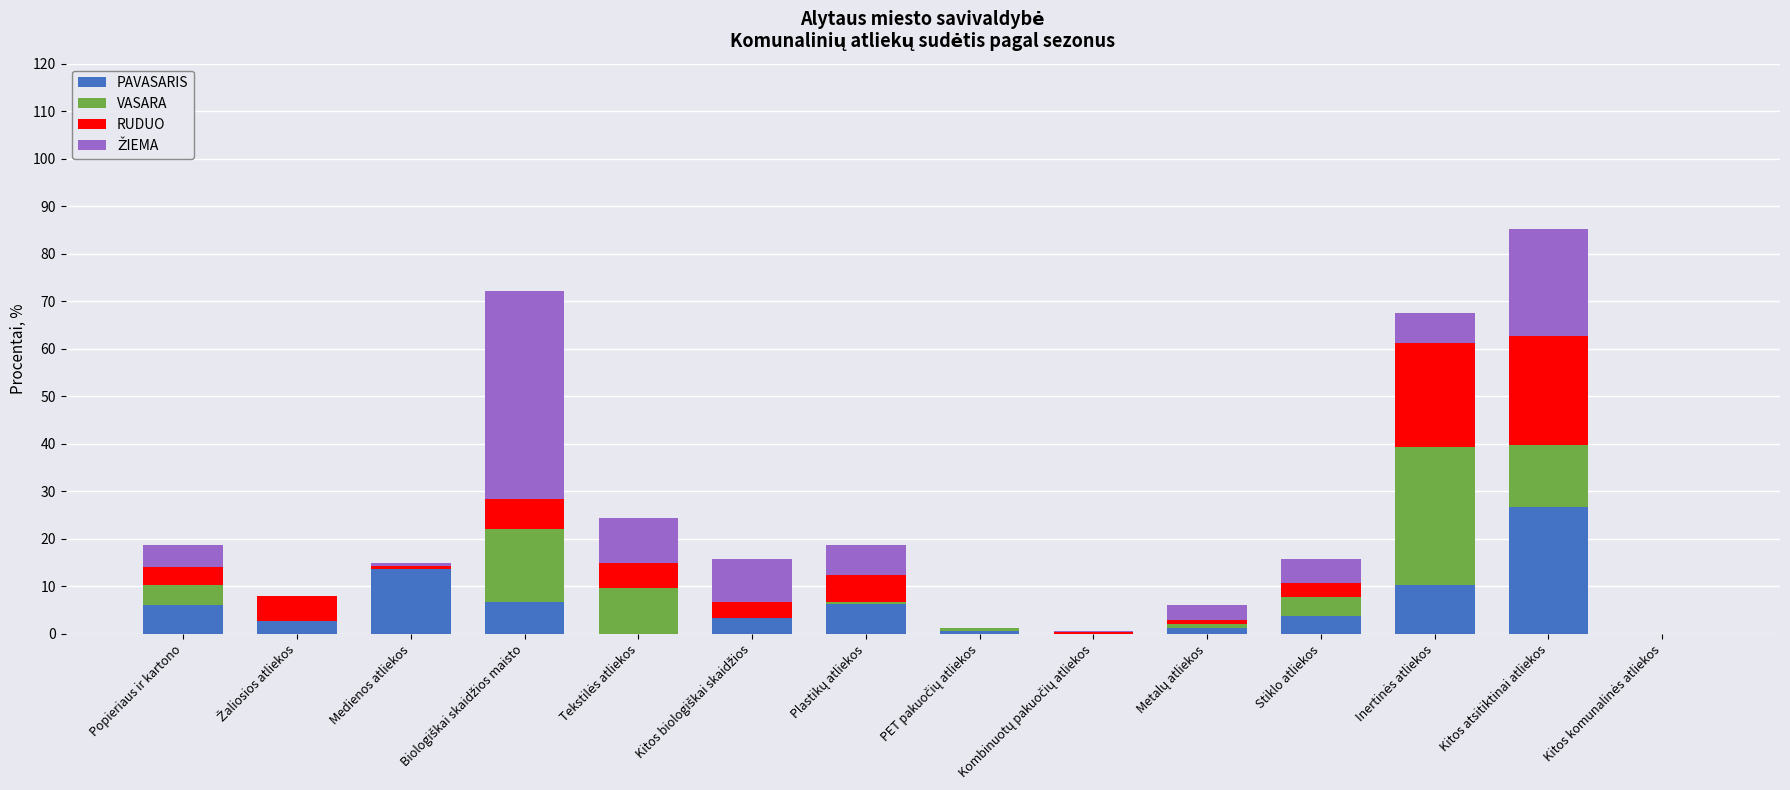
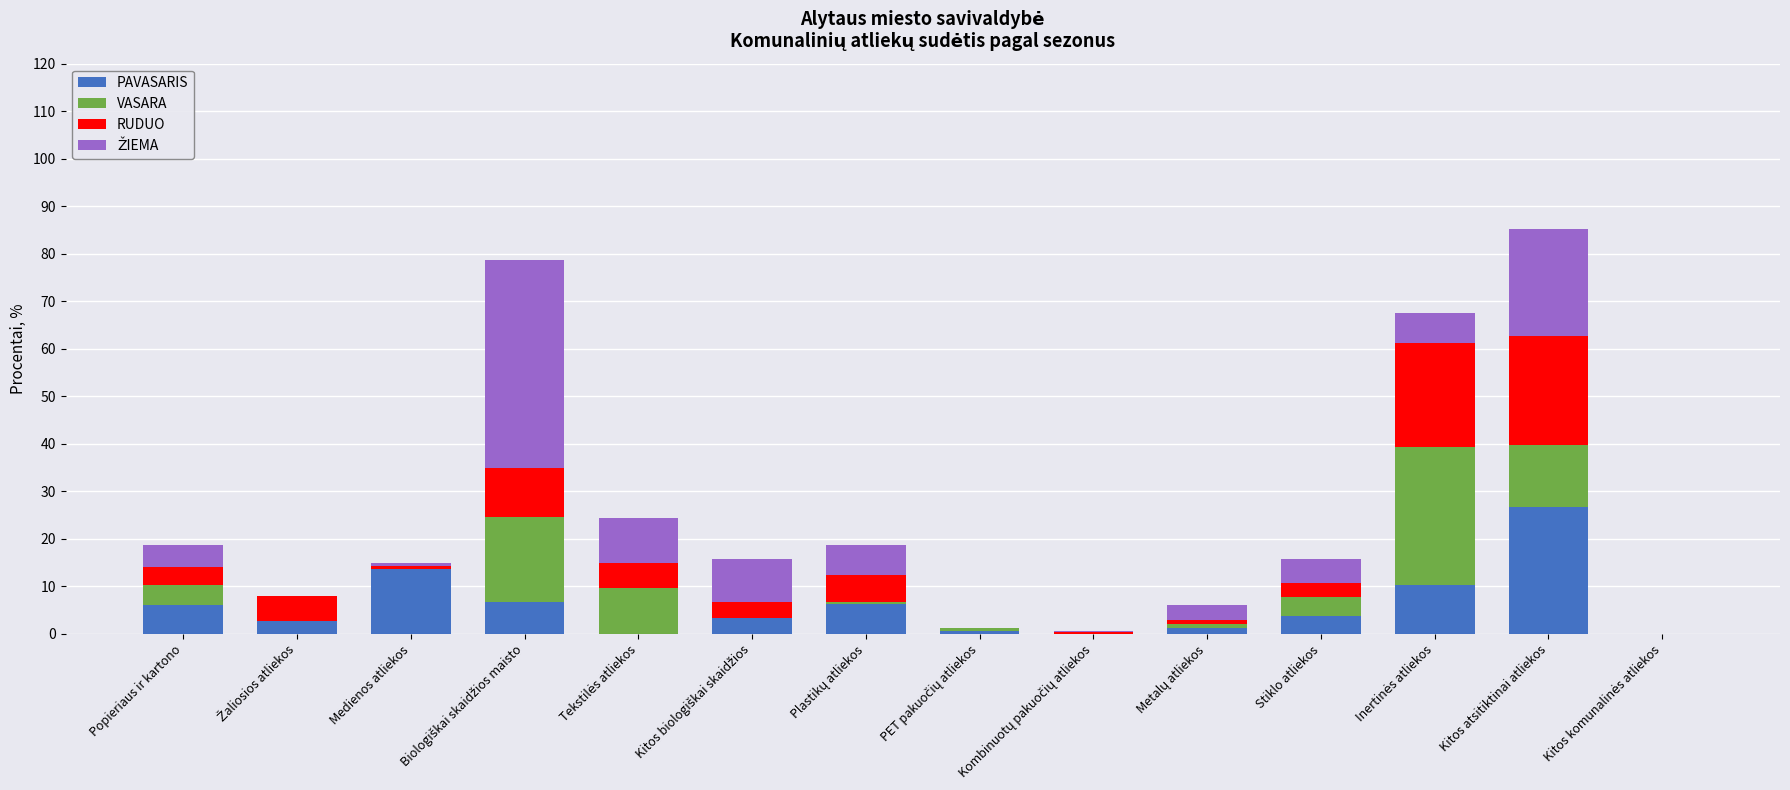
VASARA, Biologiškai skaidžios maisto: 15 -> 18
RUDUO, Biologiškai skaidžios maisto: 6 -> 10
